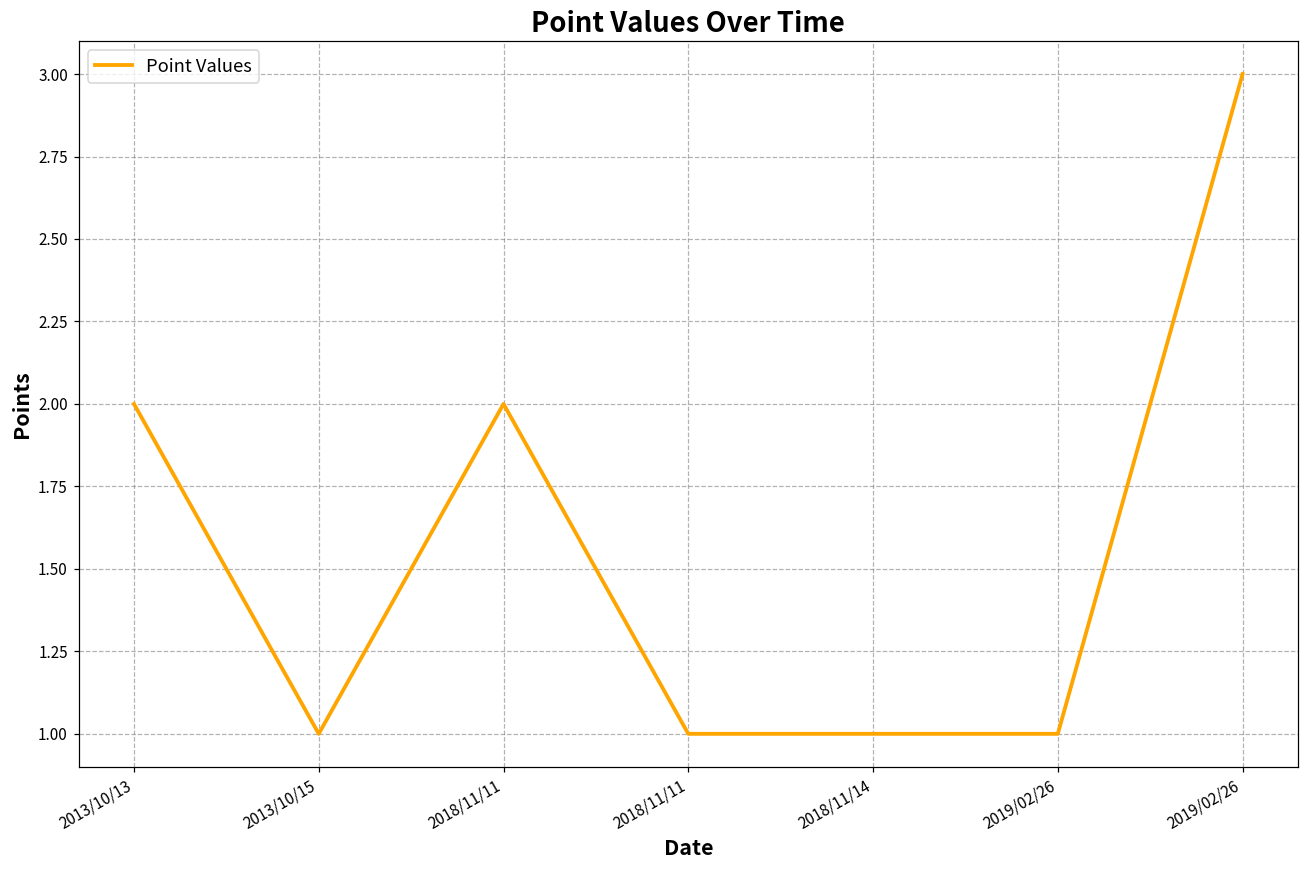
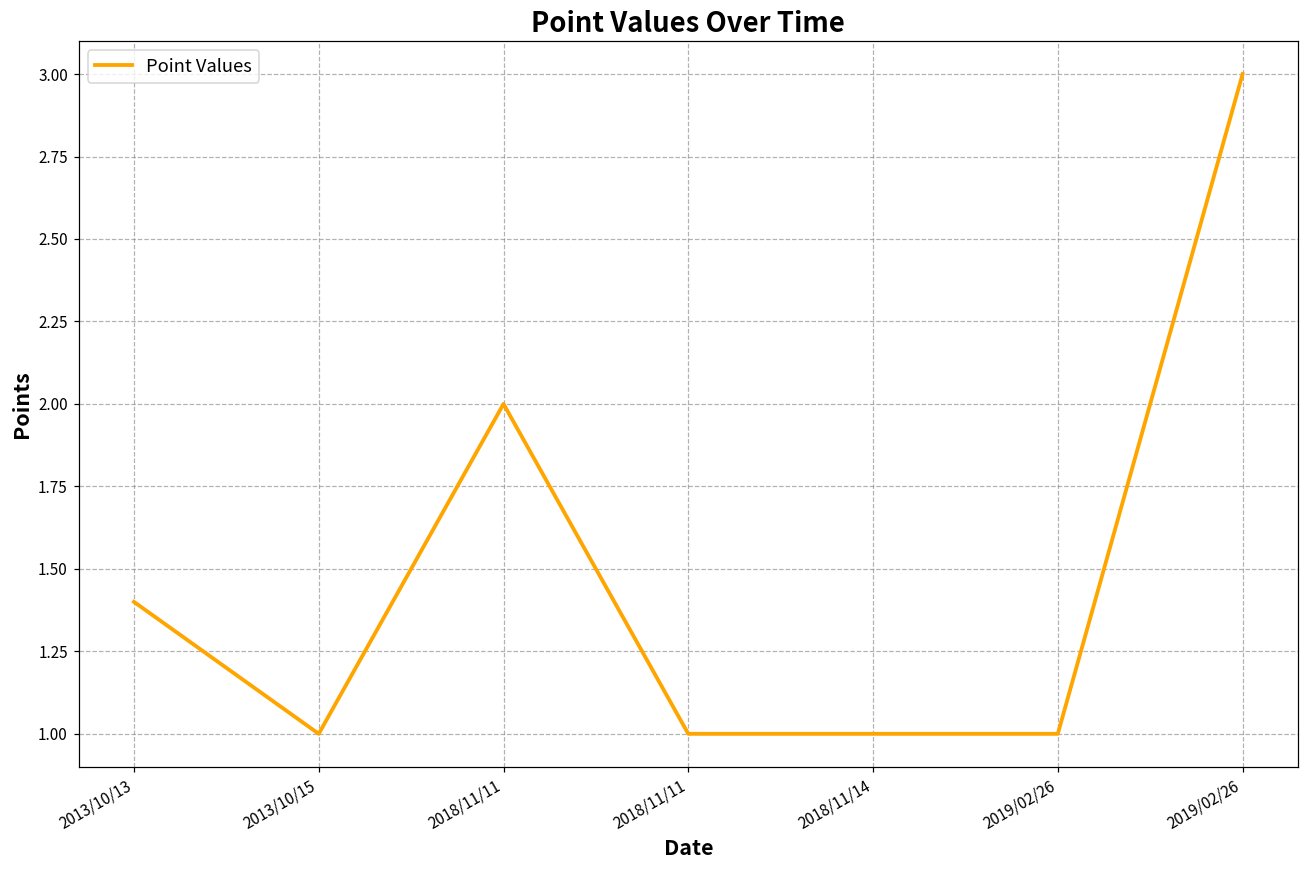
2013/10/13: 2.0 -> 1.4
